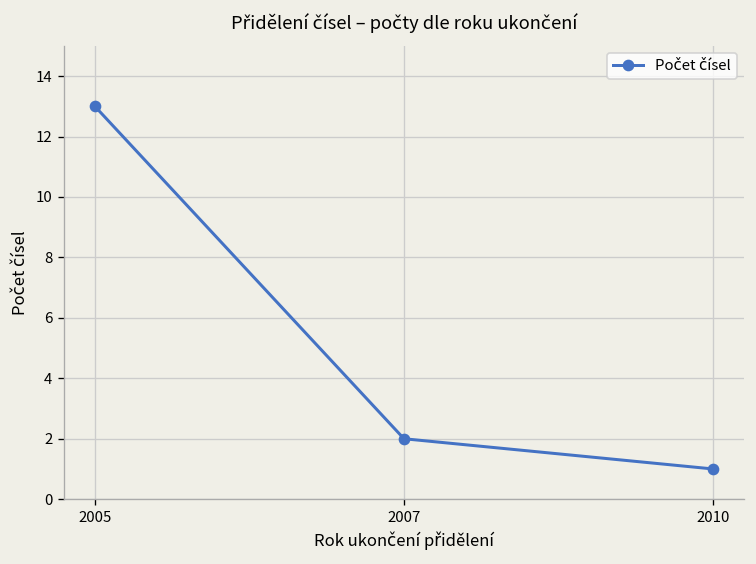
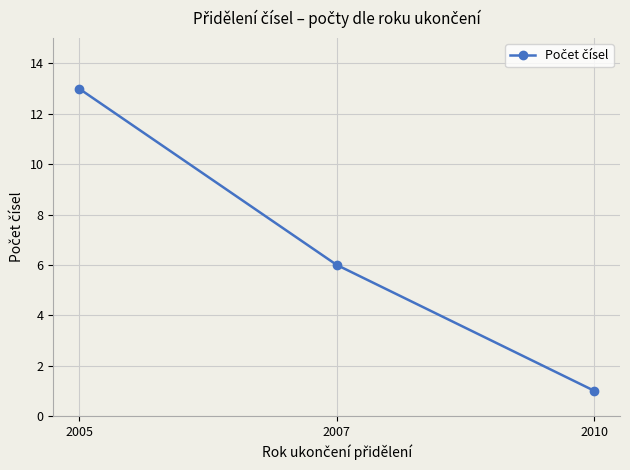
2007: 2 -> 6
